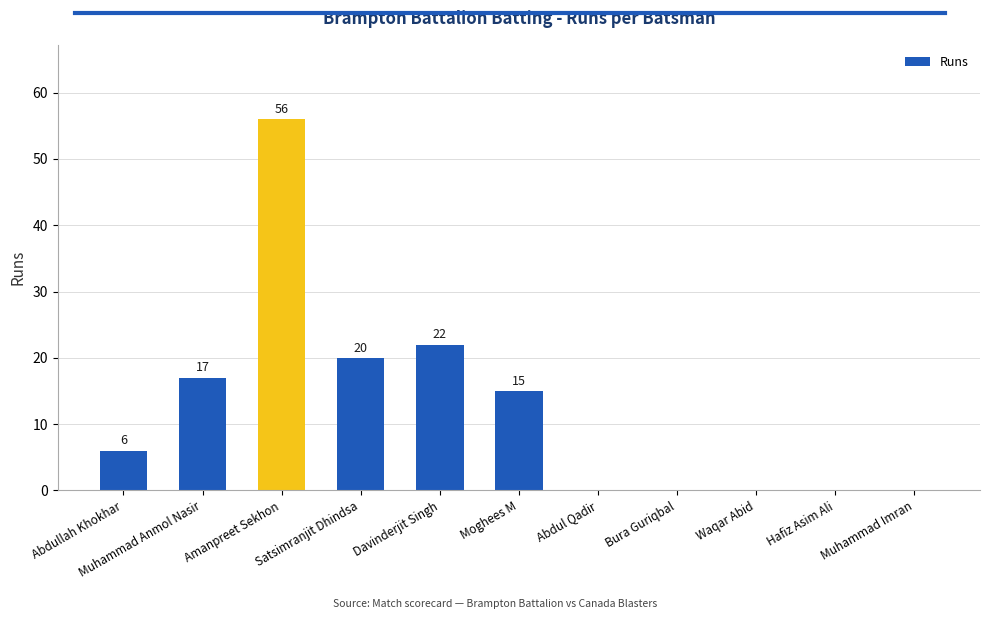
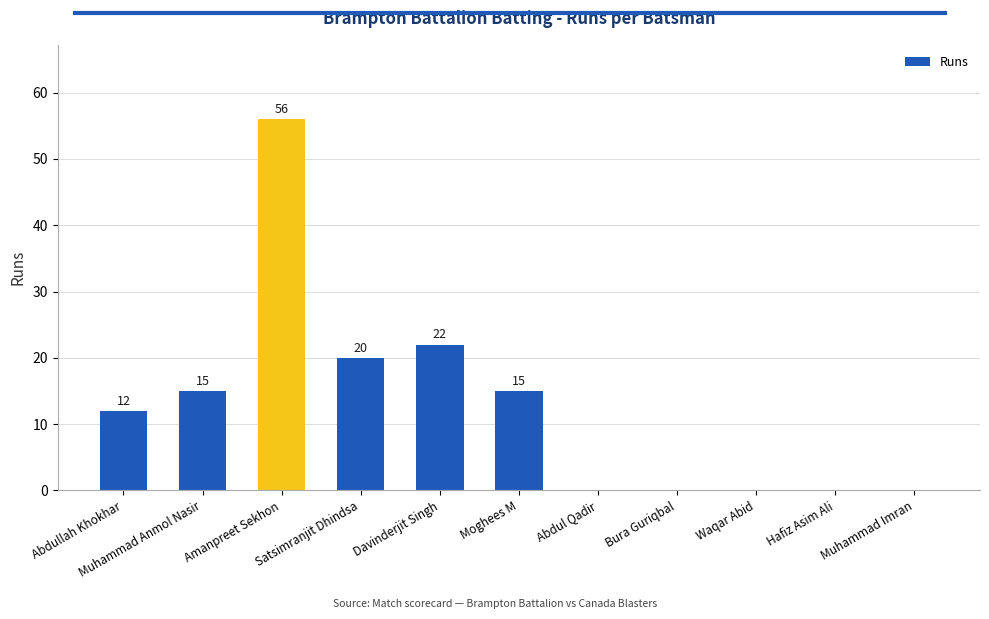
Abdullah Khokhar: 6 -> 12
Muhammad Anmol Nasir: 17 -> 15
